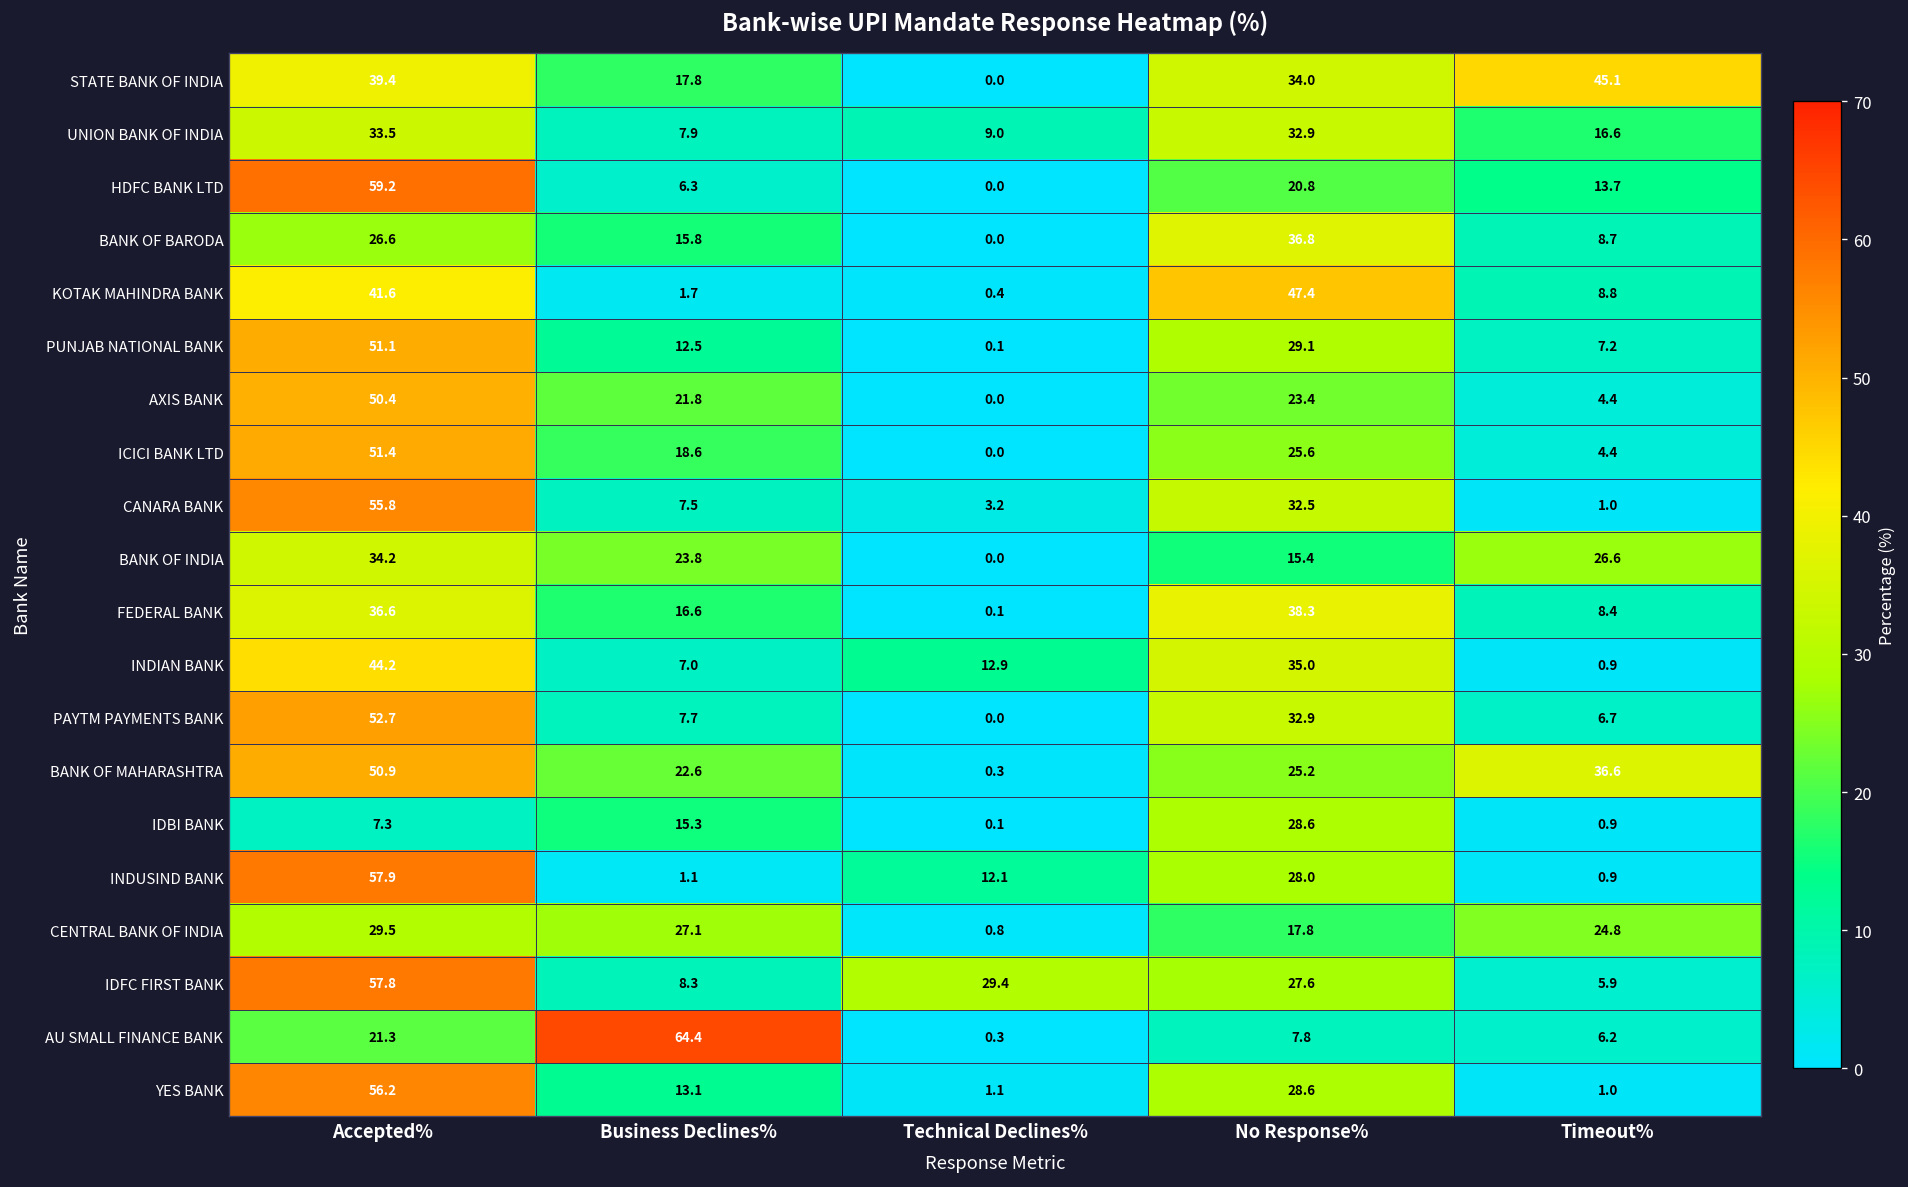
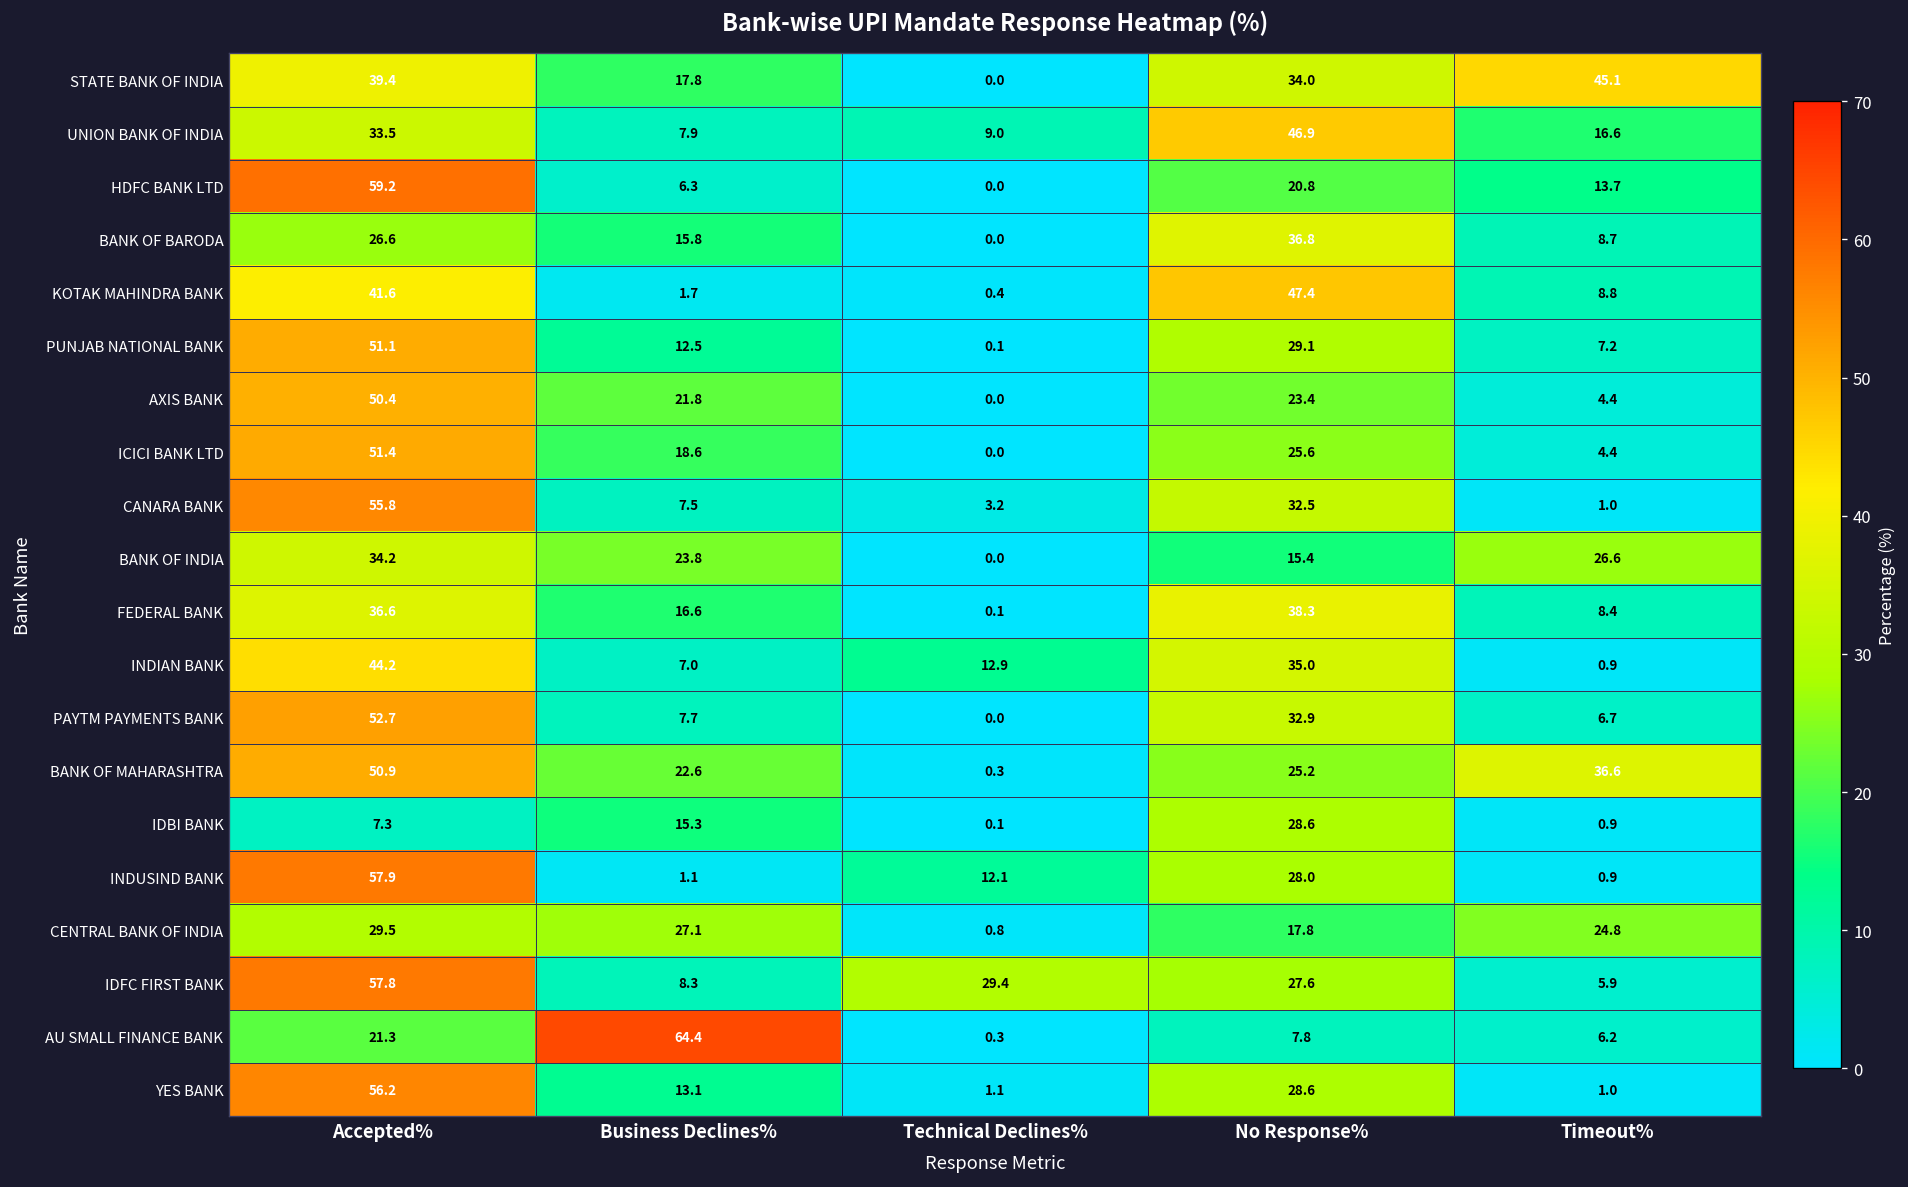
UNION BANK OF INDIA, No Response%: 32.9 -> 46.9
